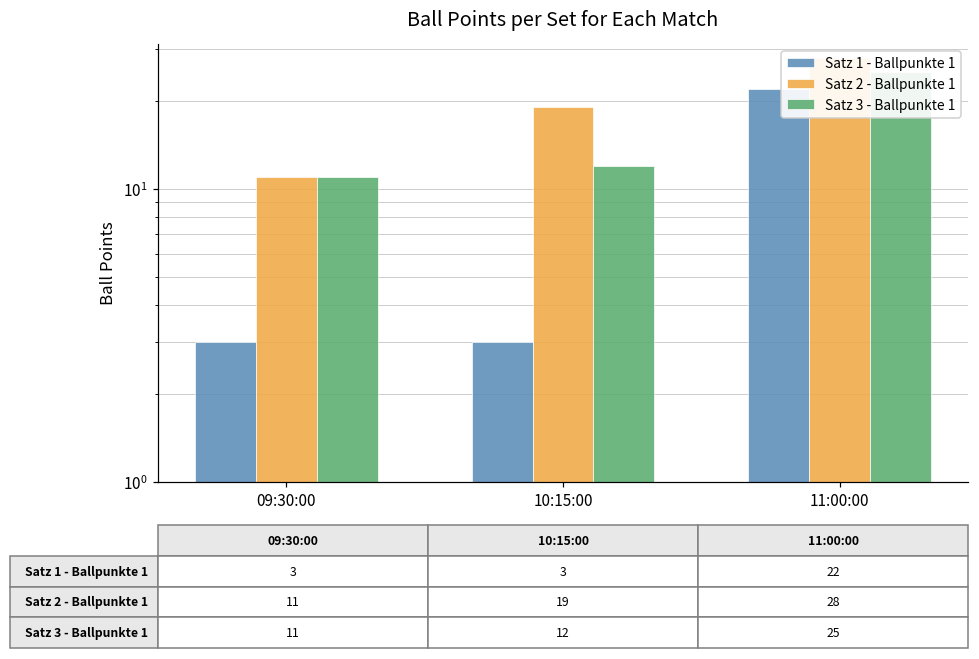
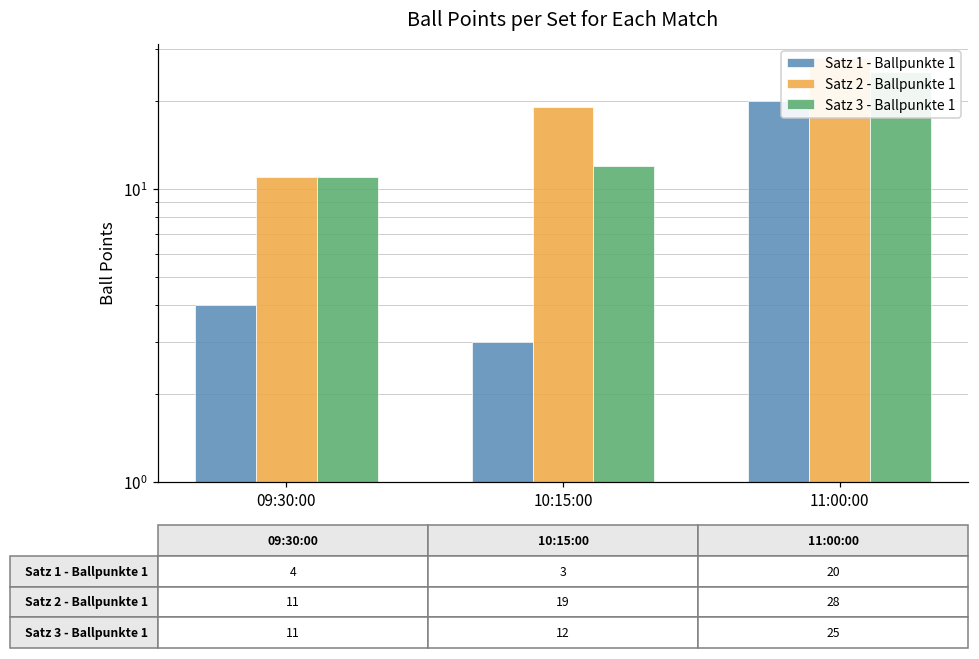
Satz 1 - Ballpunkte 1, 09:30:00: 3 -> 4
Satz 1 - Ballpunkte 1, 11:00:00: 22 -> 20
